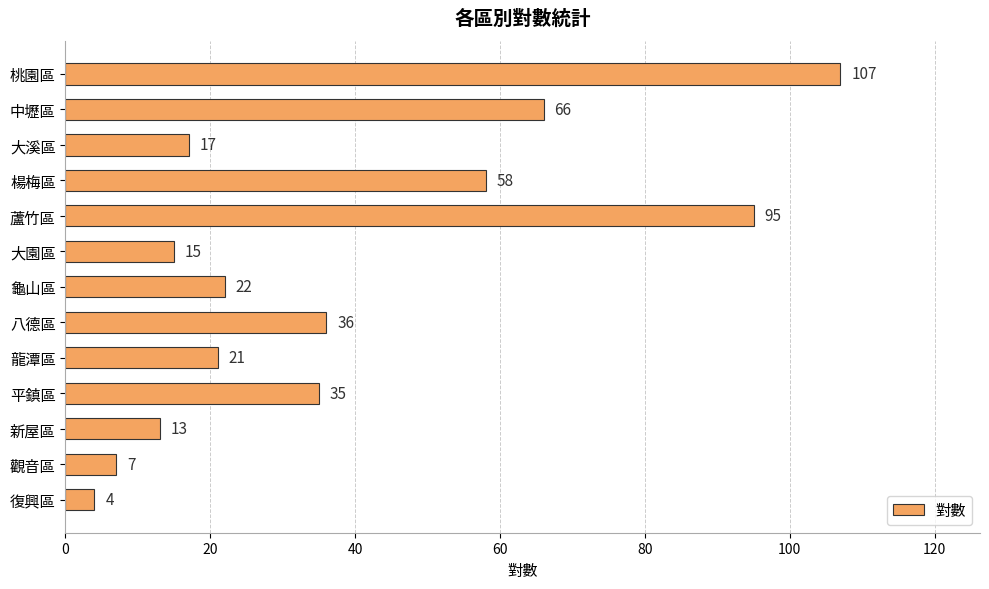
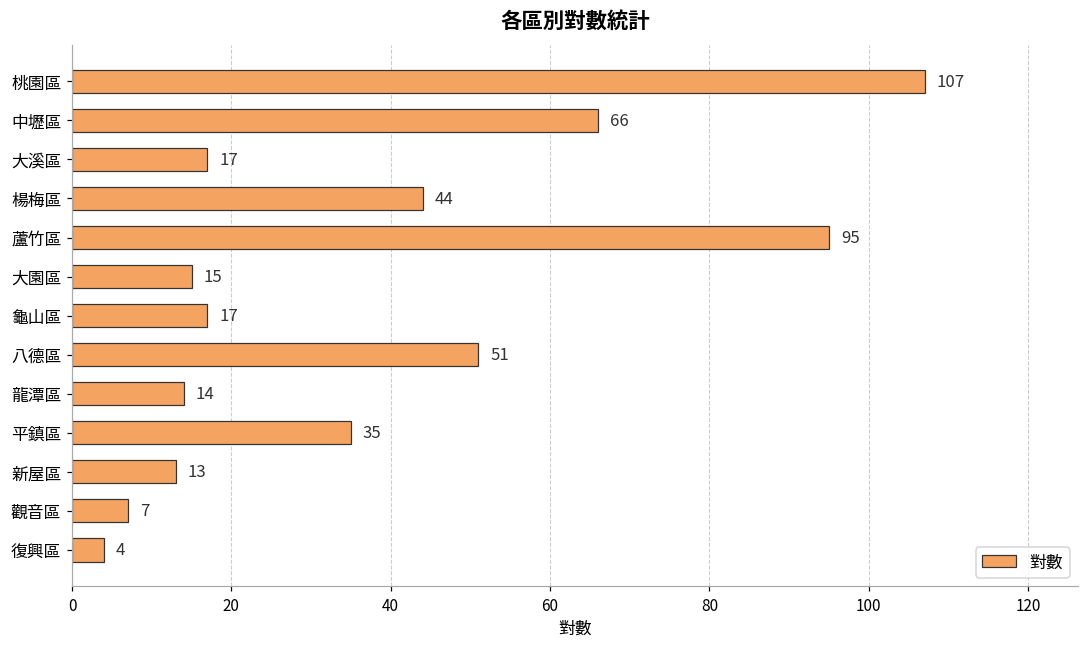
楊梅區: 58 -> 44
龜山區: 22 -> 17
八德區: 36 -> 51
龍潭區: 21 -> 14
